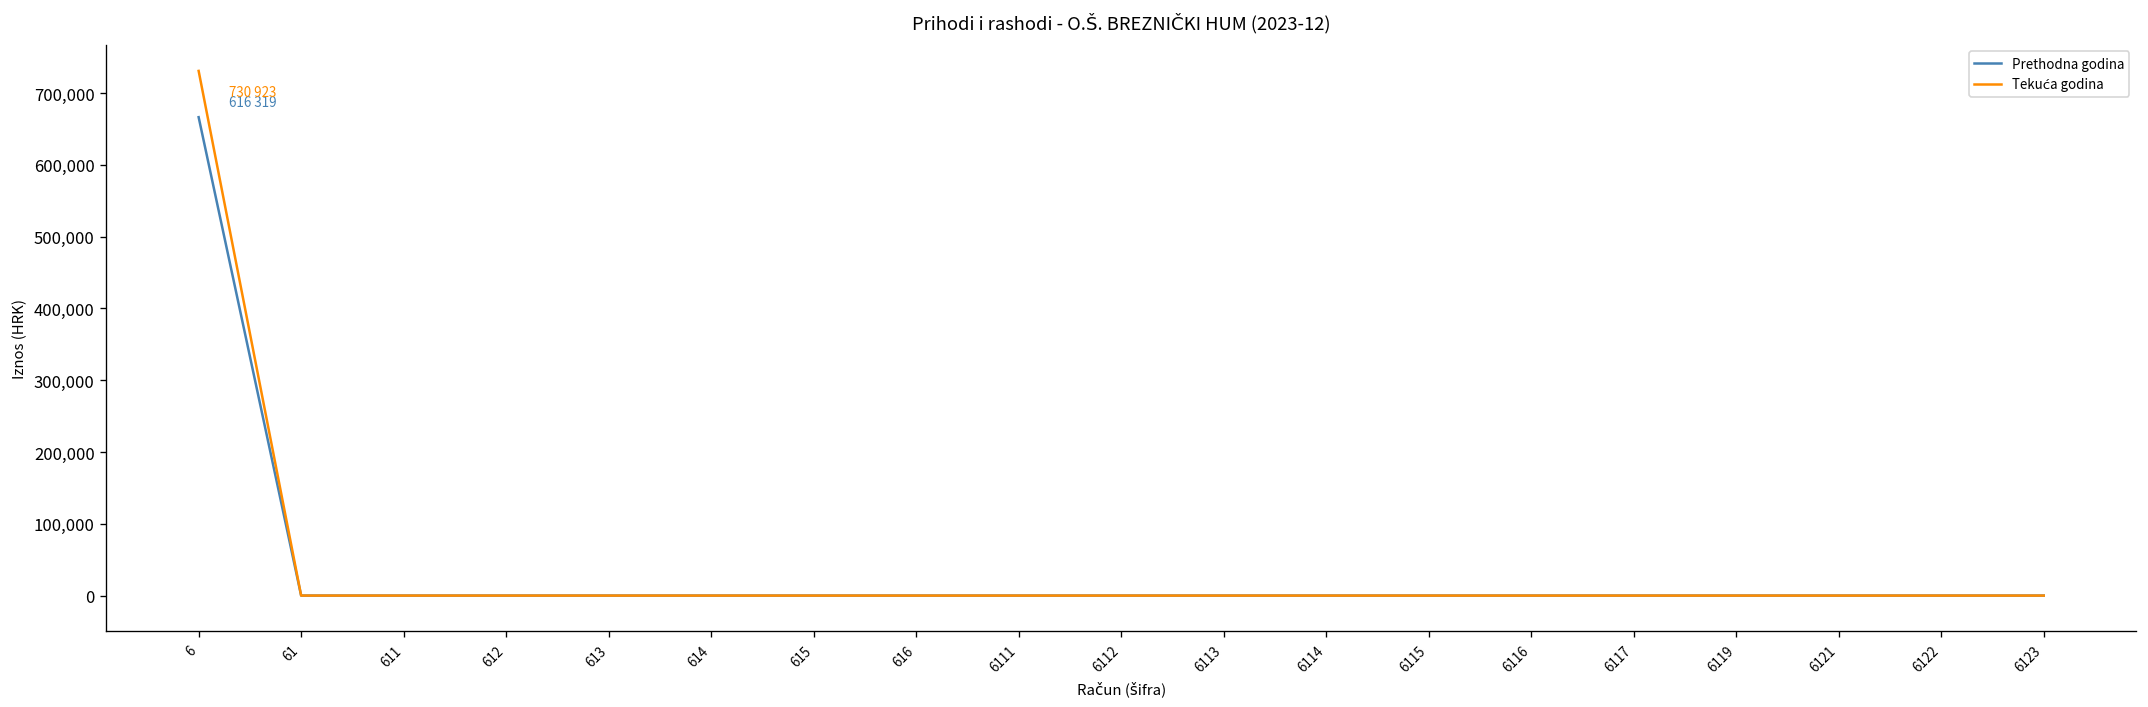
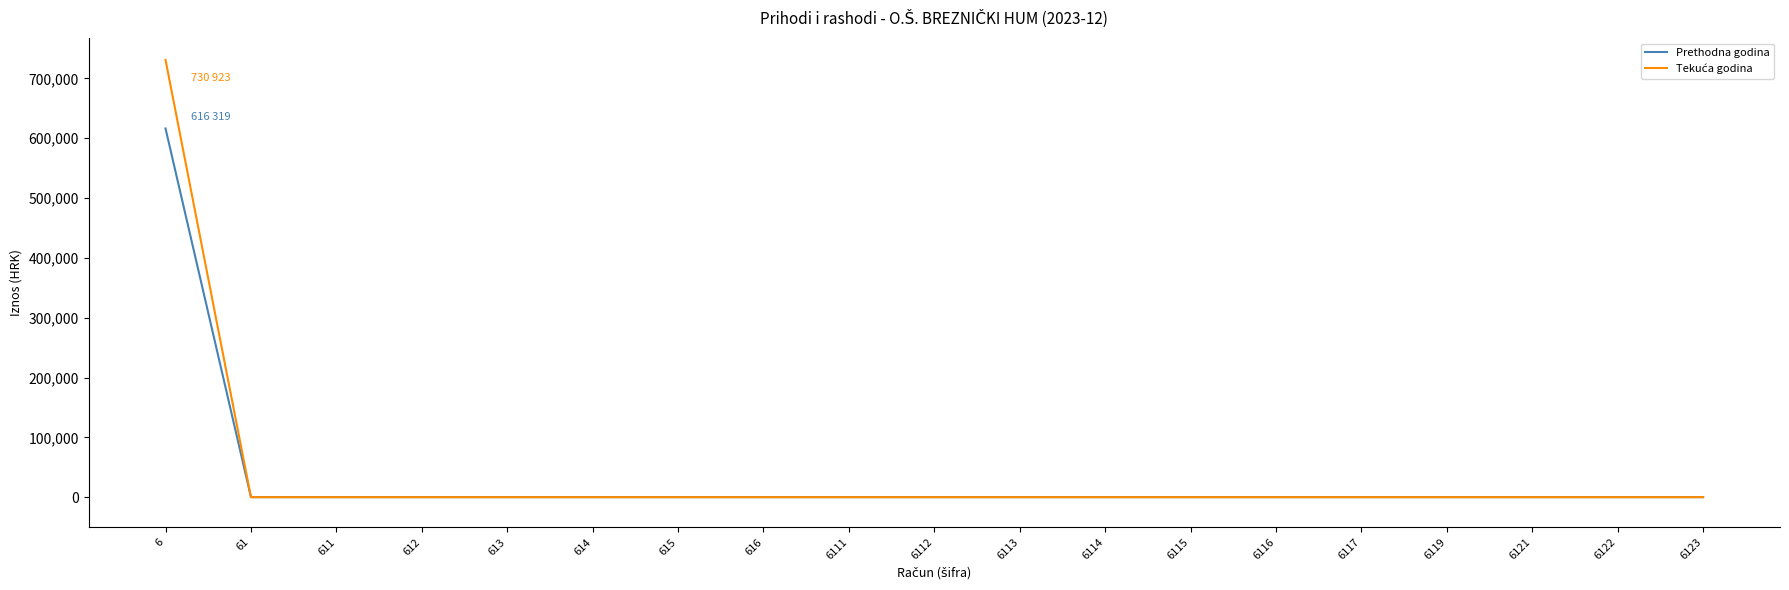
Prethodna godina, 6: 670,000 -> 620,000
